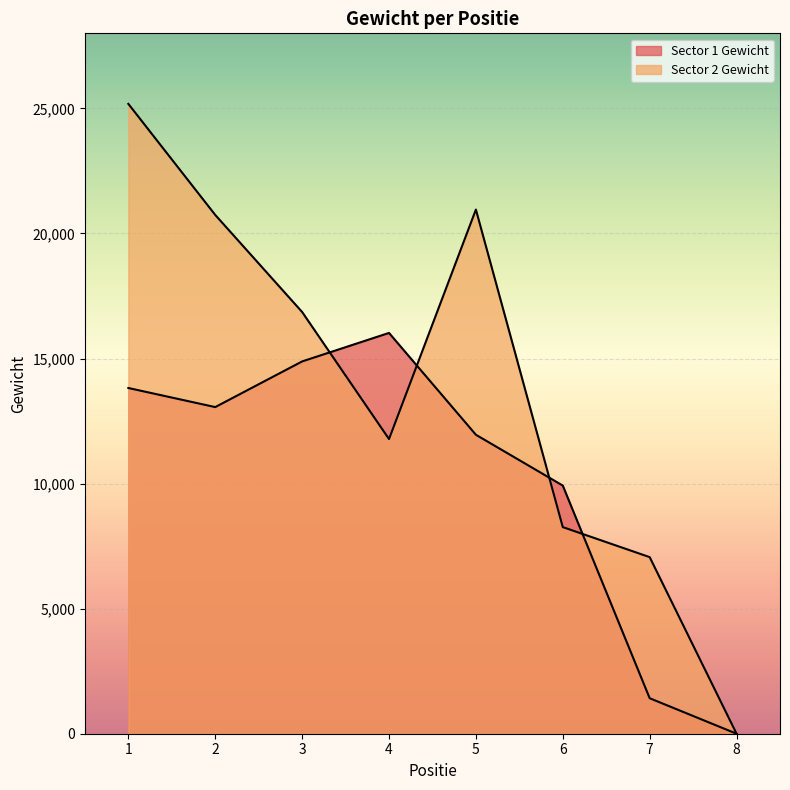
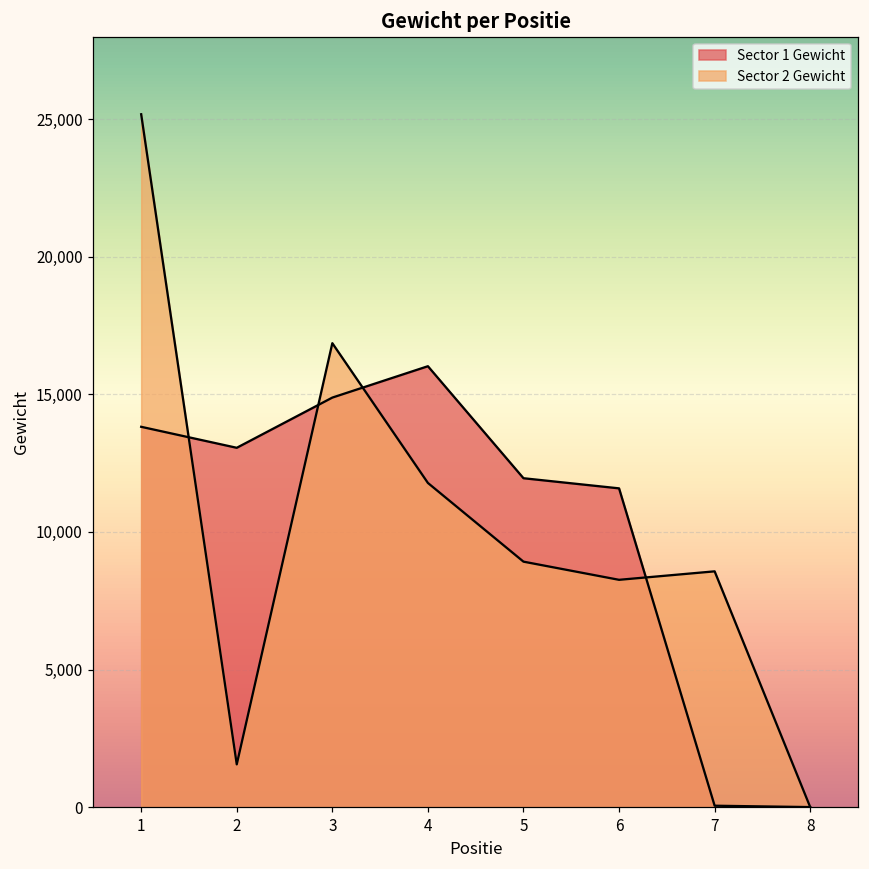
Sector 2 Gewicht, 2: 20,700 -> 1,600
Sector 2 Gewicht, 5: 21,000 -> 8,900
Sector 1 Gewicht, 6: 9,900 -> 11,600
Sector 1 Gewicht, 7: 1,400 -> 100
Sector 2 Gewicht, 7: 7,100 -> 8,600
